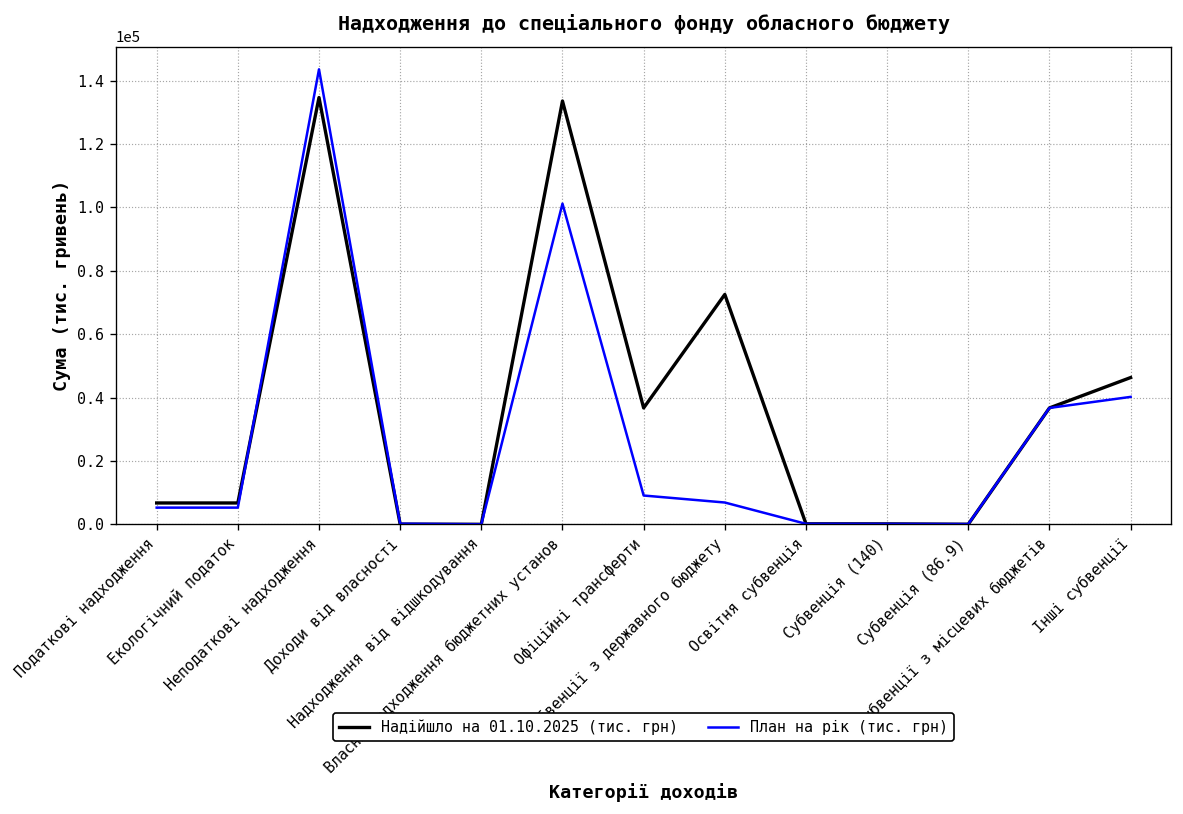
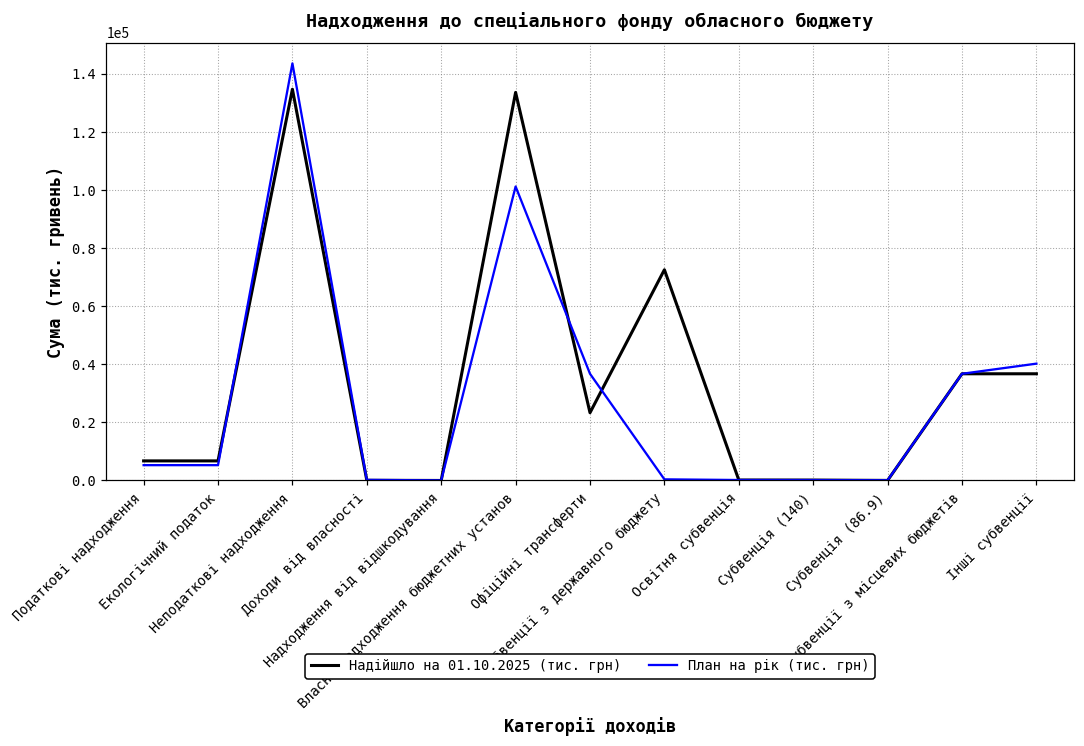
Надійшло на 01.10.2025 (тис. грн), Офіційні трансферти: 37000 -> 23000
План на рік (тис. грн), Офіційні трансферти: 9000 -> 37000
План на рік (тис. грн), Субвенції з державного бюджету: 7000 -> 0
Надійшло на 01.10.2025 (тис. грн), Інші субвенції: 46000 -> 37000
